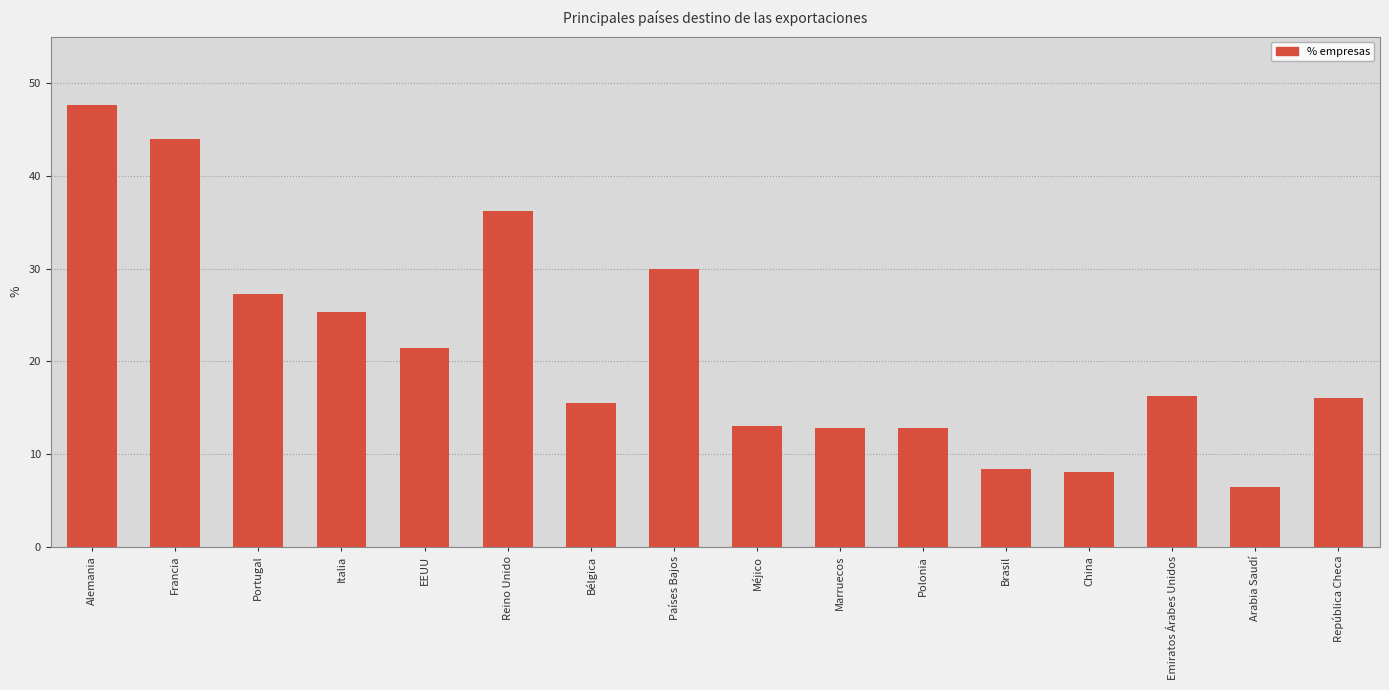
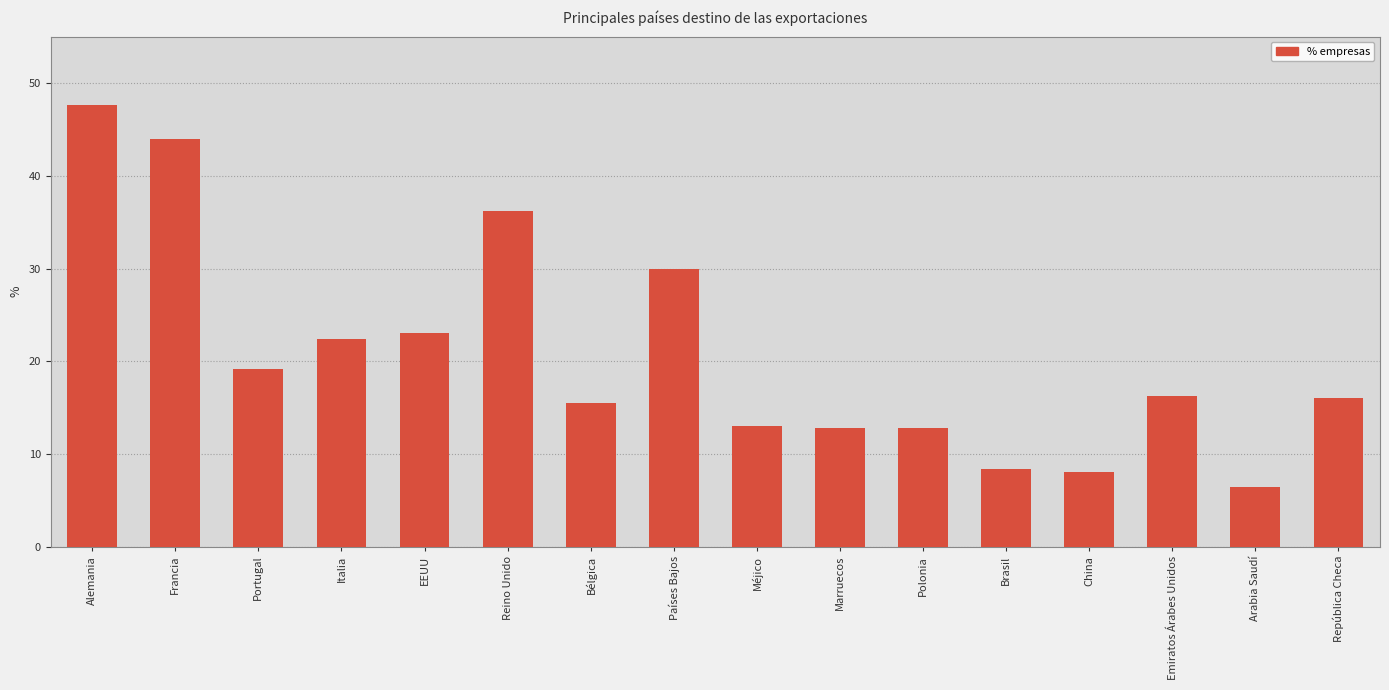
Portugal: 27 -> 19
Italia: 25 -> 22
EEUU: 21 -> 23
